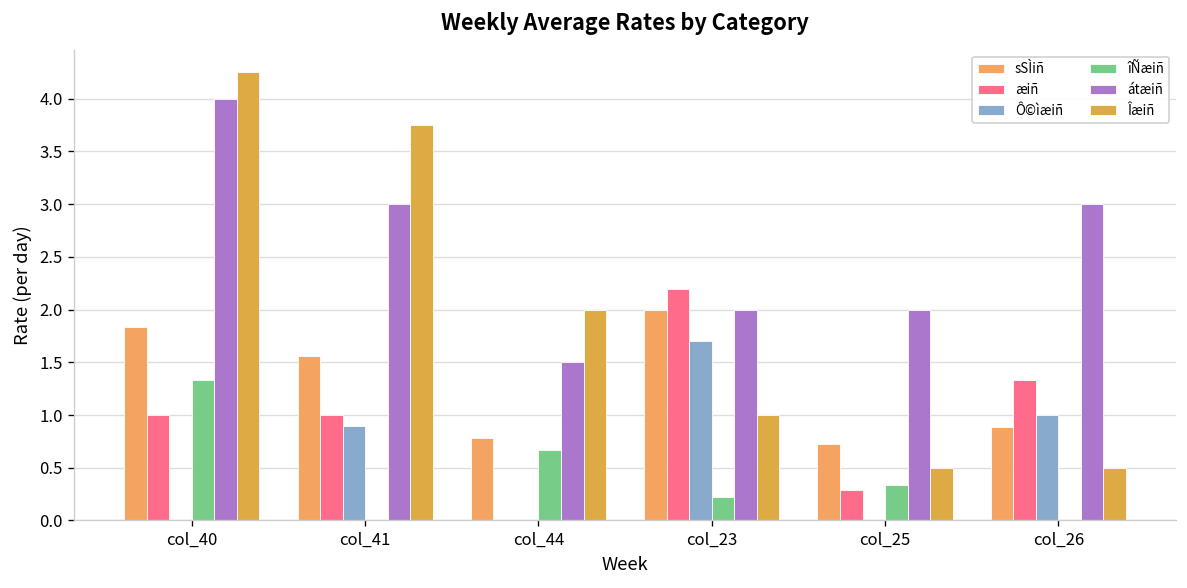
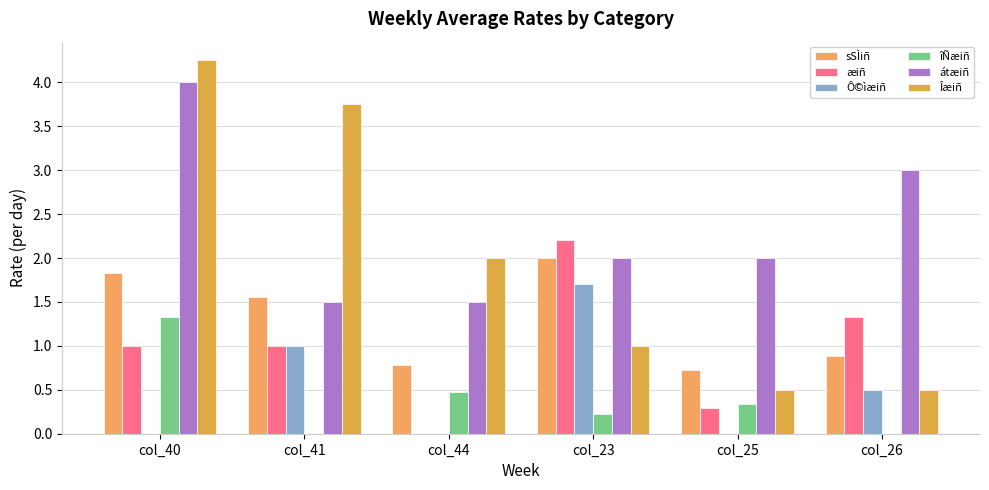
Ô©ìæiñ, col_41: 0.9 -> 1.0
átæiñ, col_41: 3.0 -> 1.5
îÑæiñ, col_44: 0.7 -> 0.5
Ô©ìæiñ, col_26: 1.0 -> 0.5
